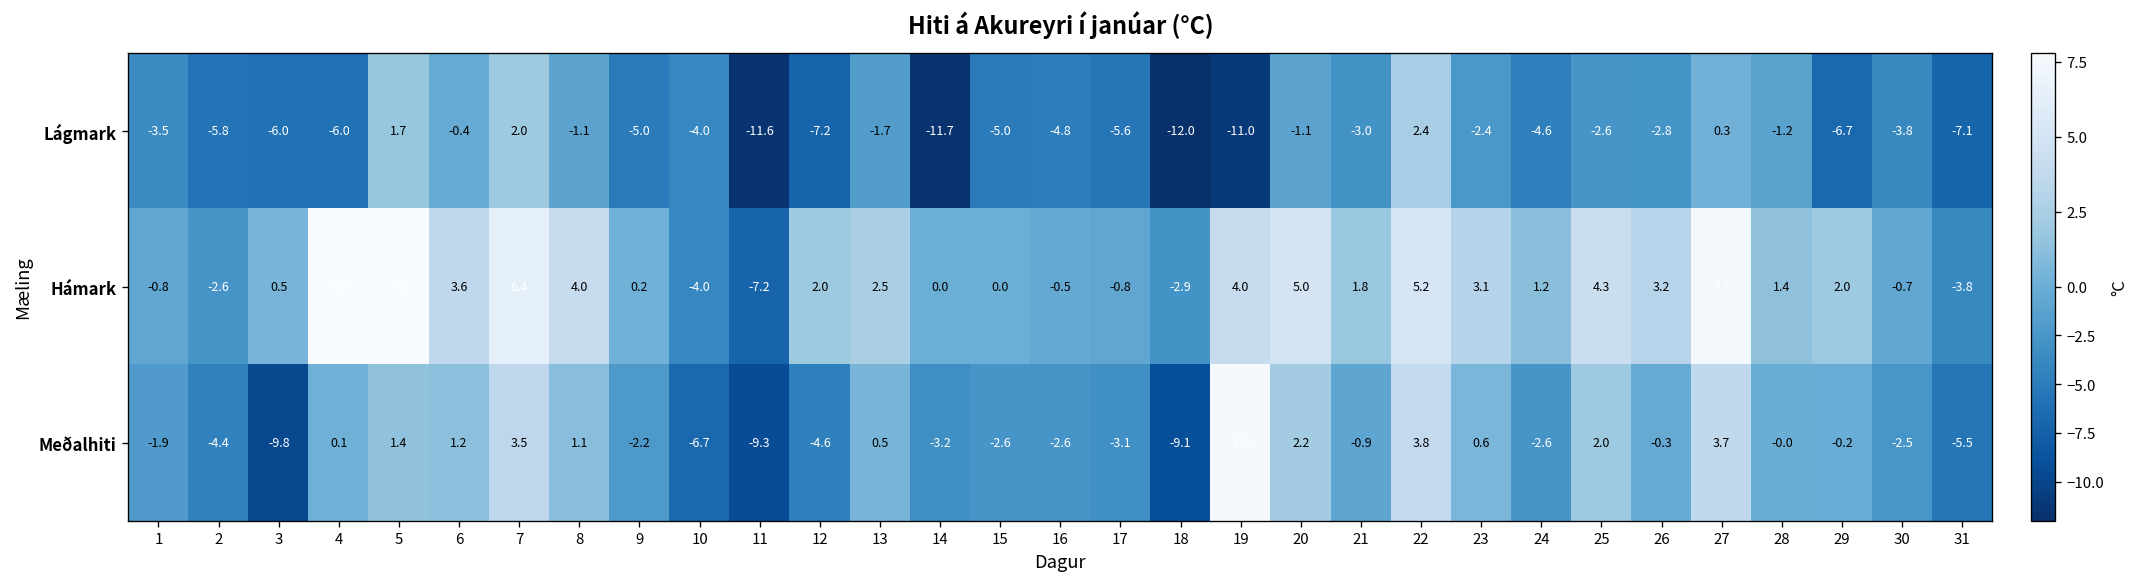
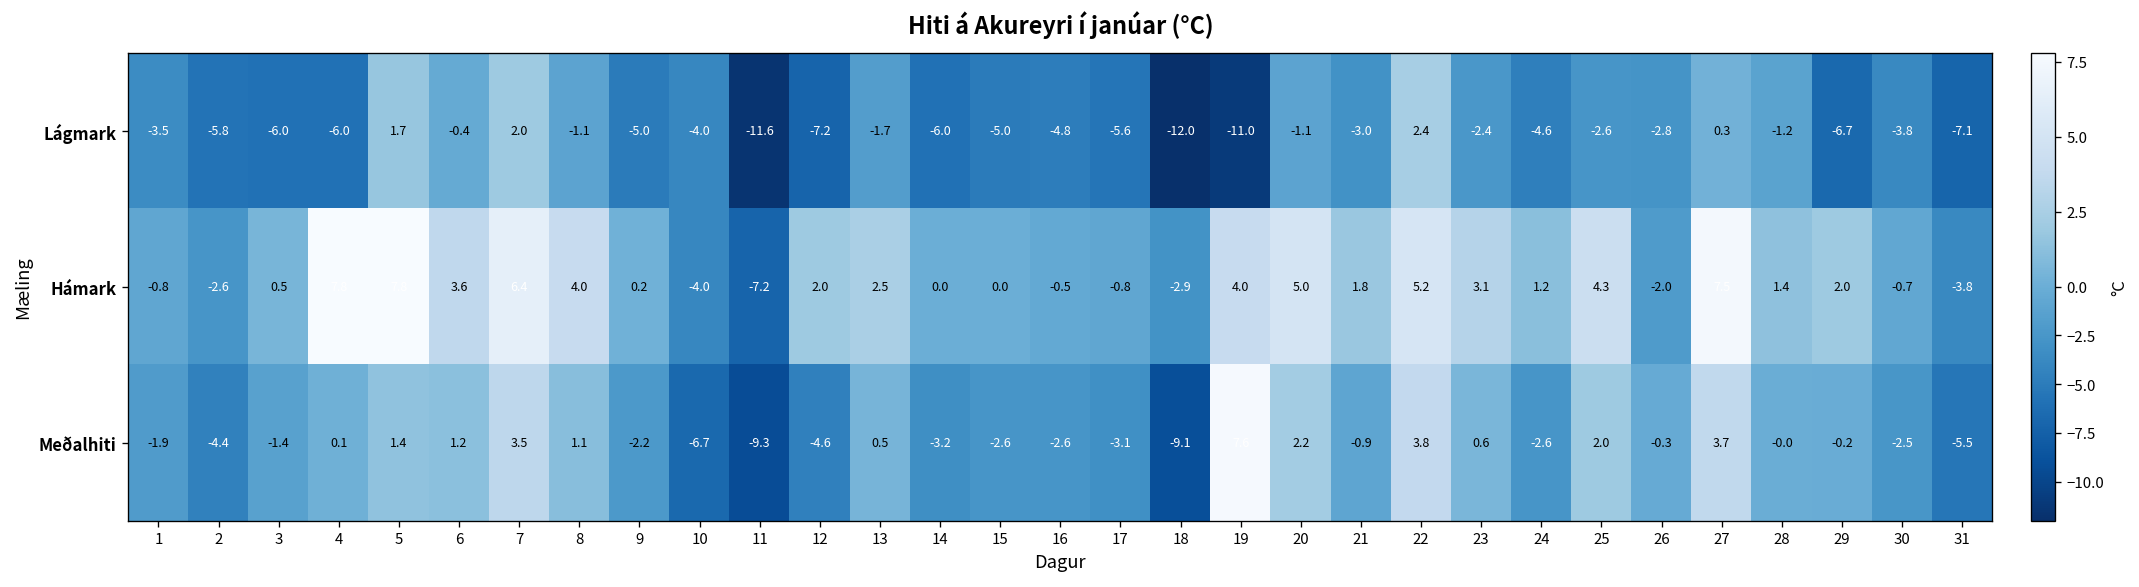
Lágmark, 14: -11.7 -> -6.0
Hámark, 26: 3.2 -> -2.0
Meðalhiti, 3: -9.8 -> -1.4
